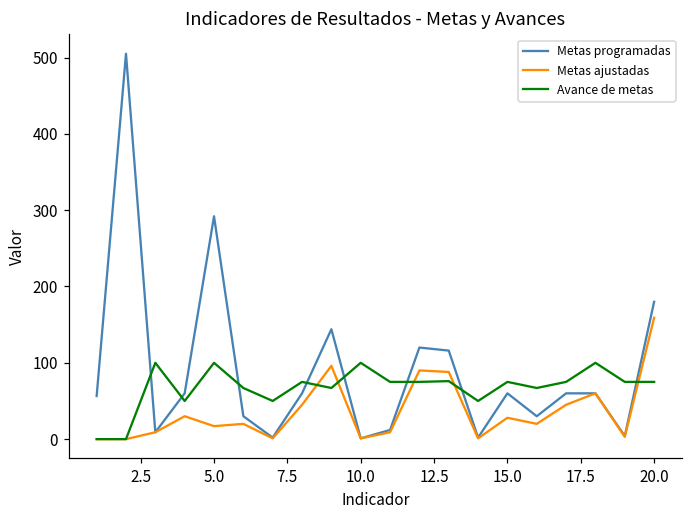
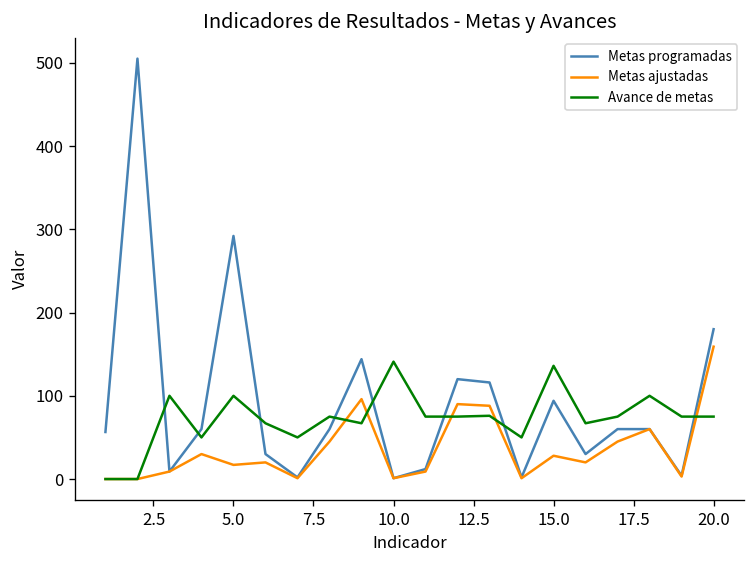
Avance de metas, 10.0: 100 -> 140
Metas programadas, 15.0: 60 -> 90
Avance de metas, 15.0: 80 -> 140
